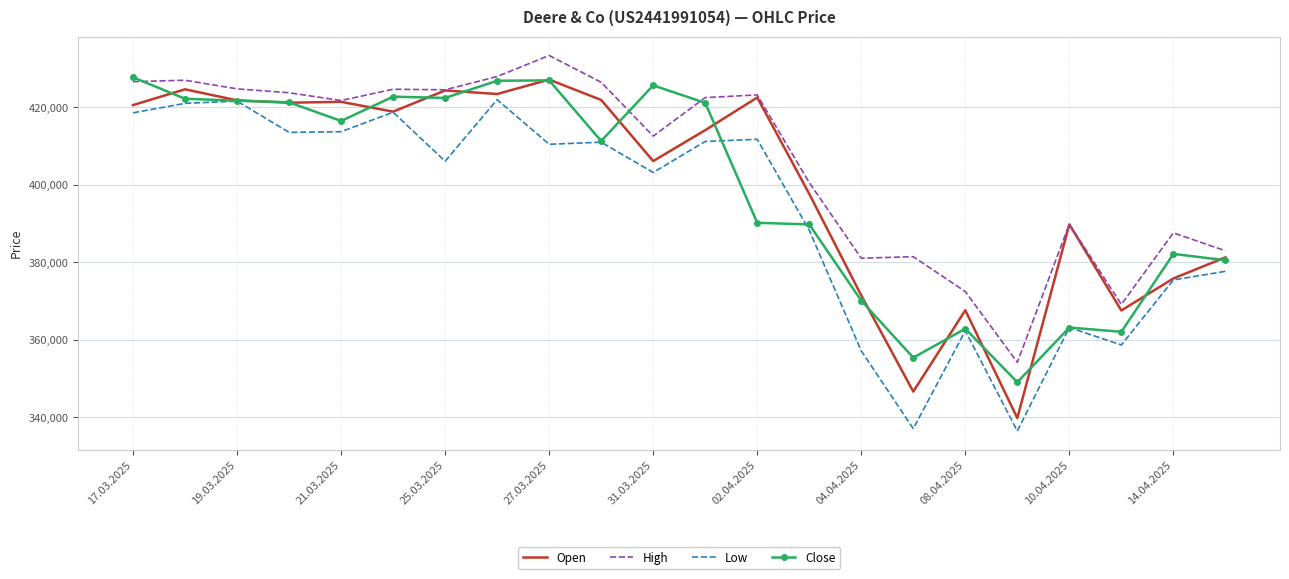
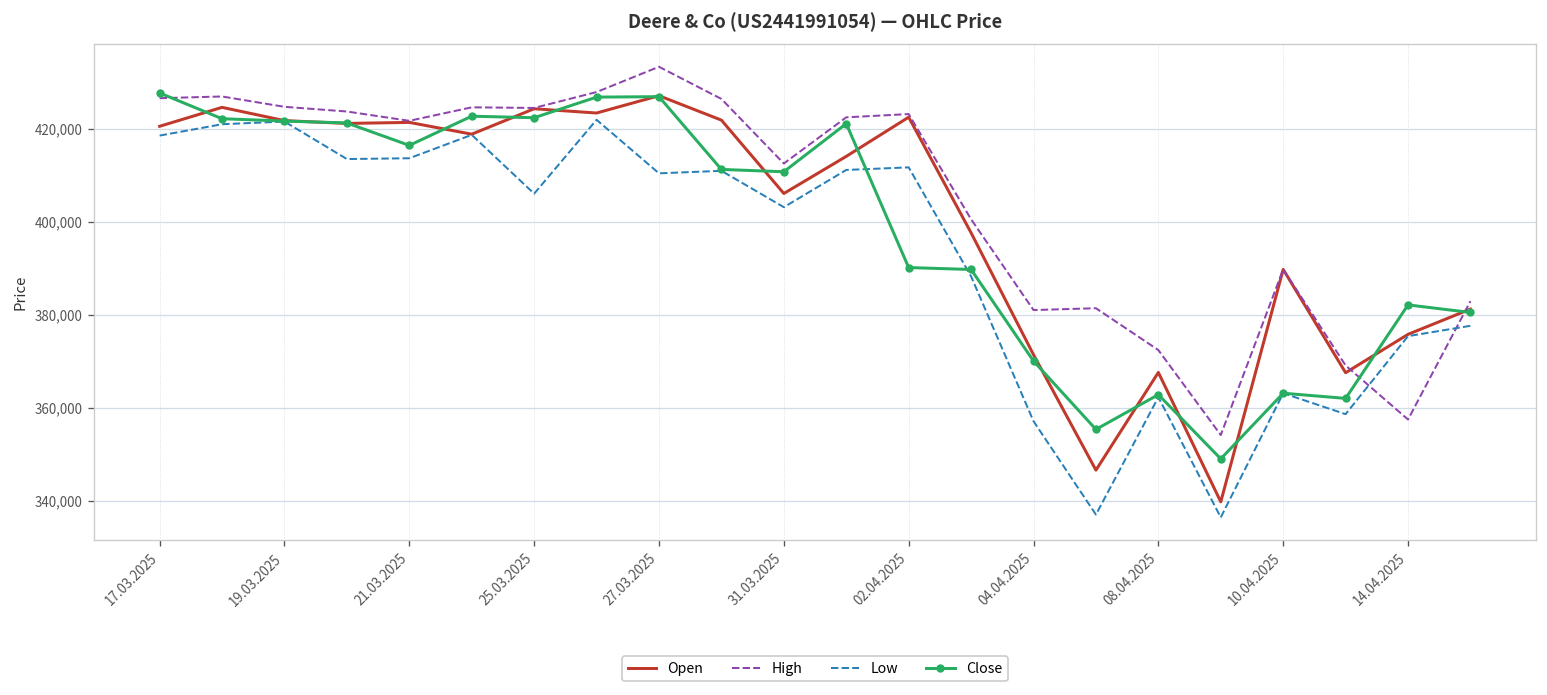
Close, 31.03.2025: 426,000 -> 411,000
High, 14.04.2025: 388,000 -> 358,000
